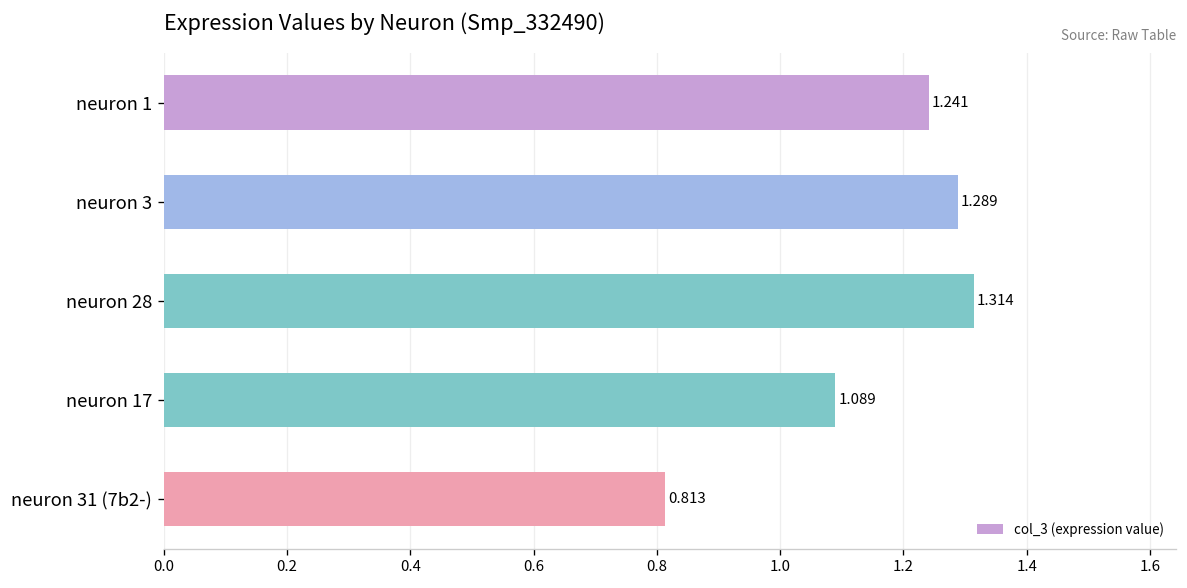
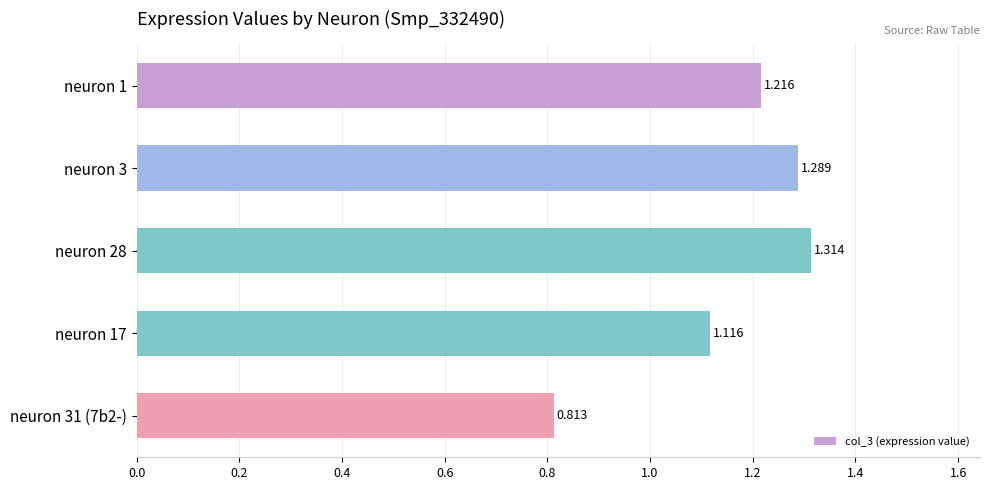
neuron 1: 1.241 -> 1.216
neuron 17: 1.089 -> 1.116
